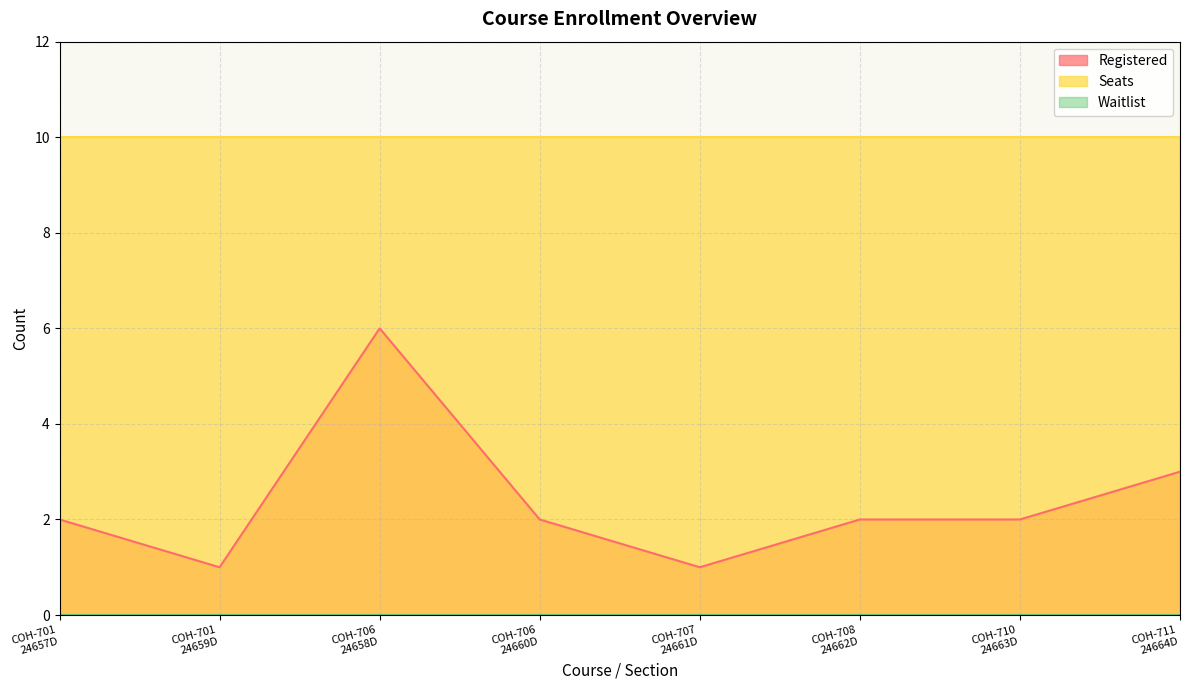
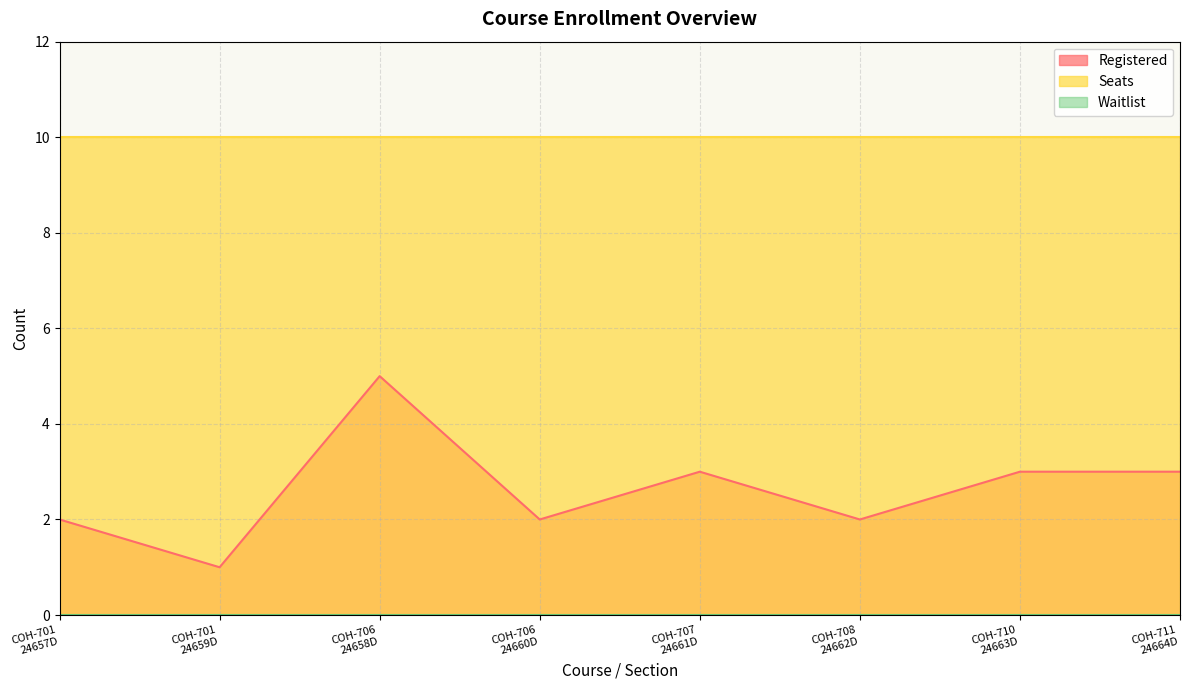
Registered, COH-706 24658D: 6 -> 5
Registered, COH-707 24661D: 1 -> 3
Registered, COH-710 24663D: 2 -> 3
